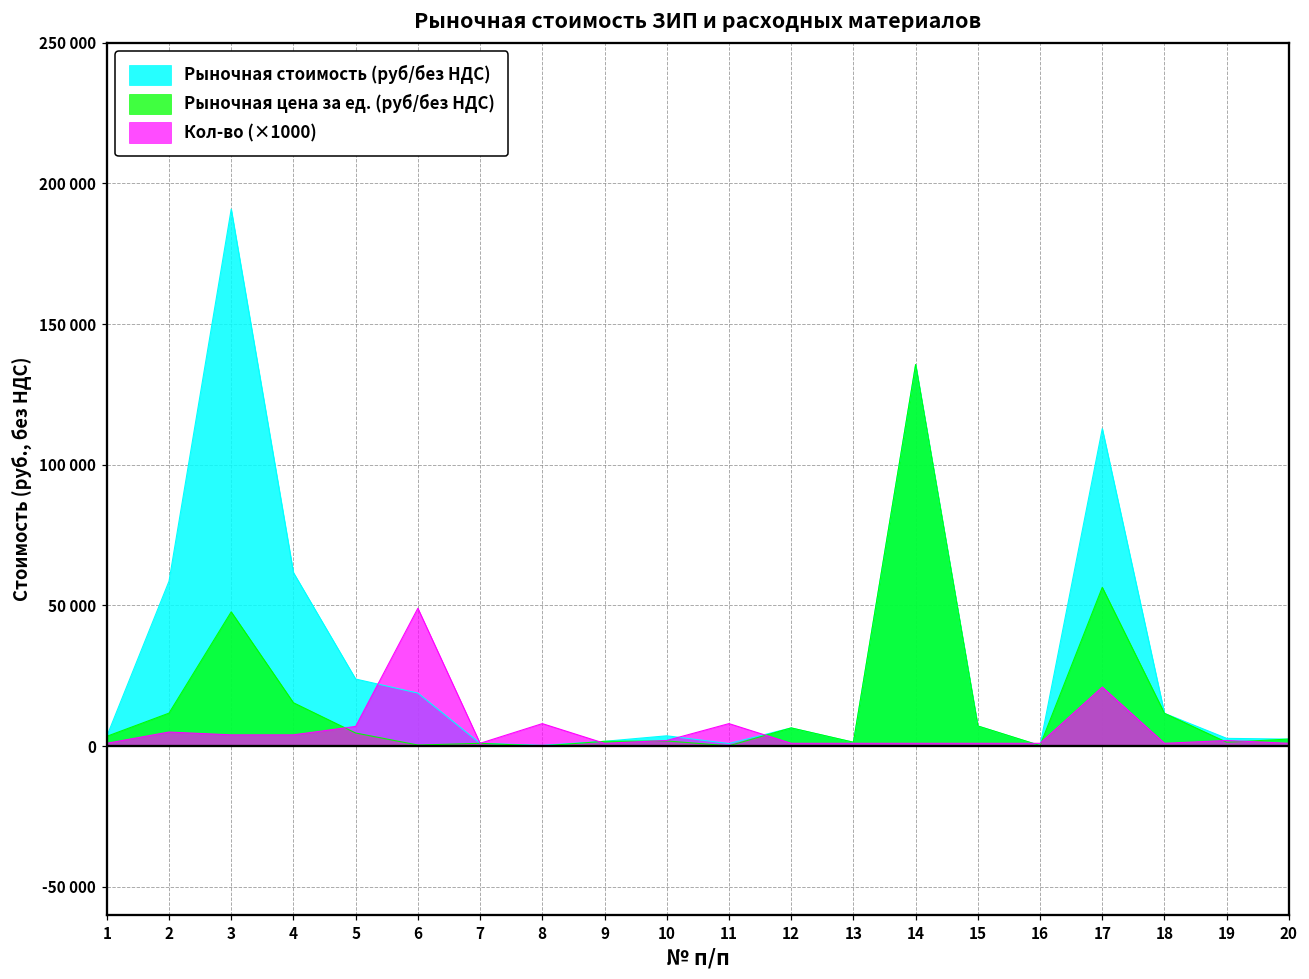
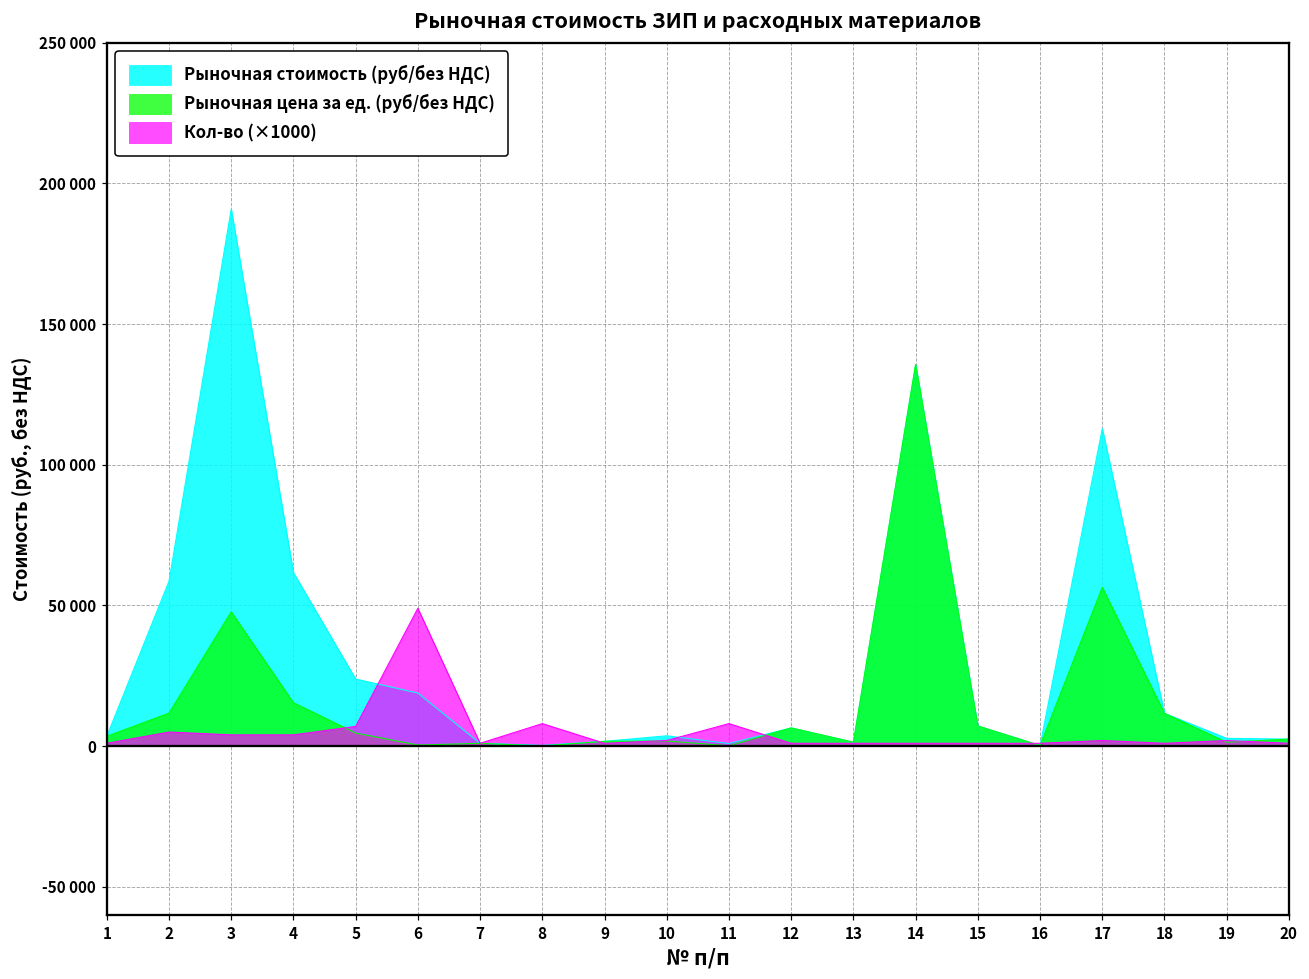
Кол-во (×1000), 17: 21000 -> 2000
